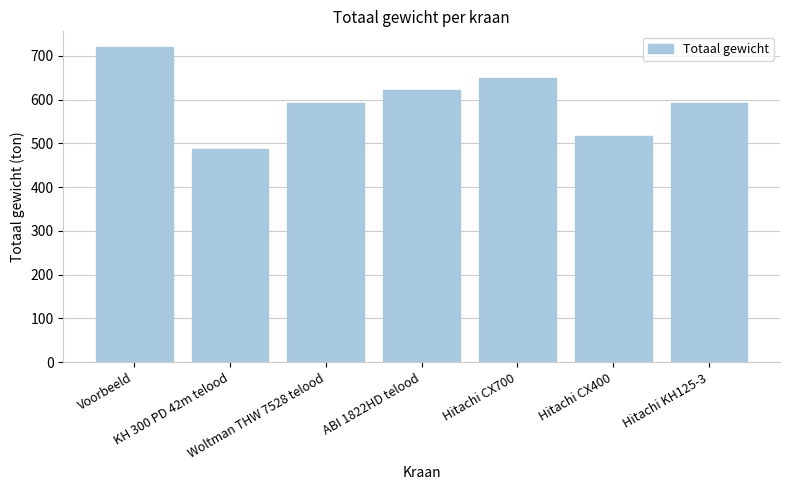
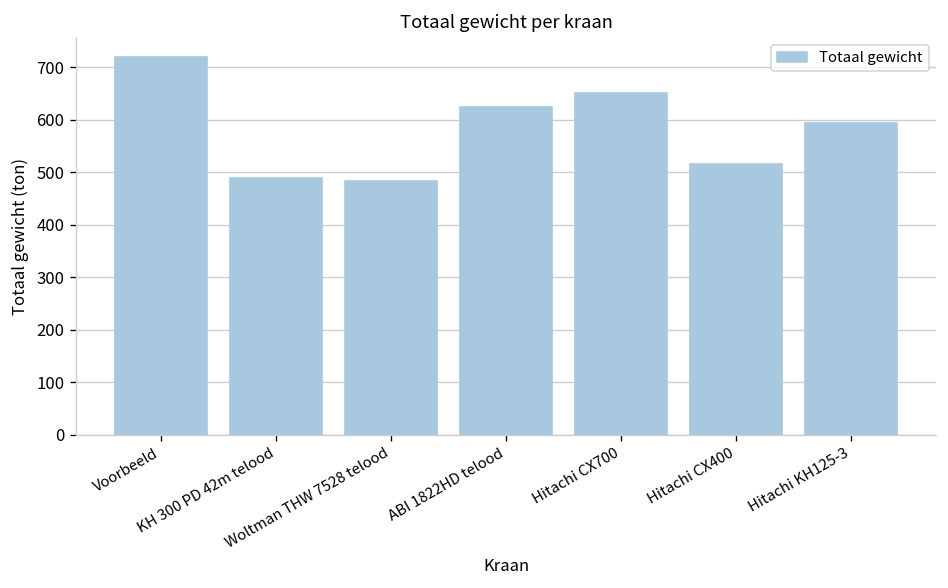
Woltman THW 7528 telood: 590 -> 480
